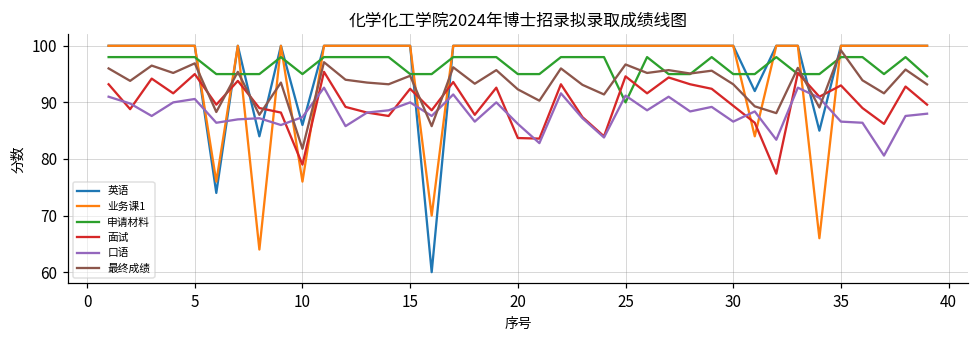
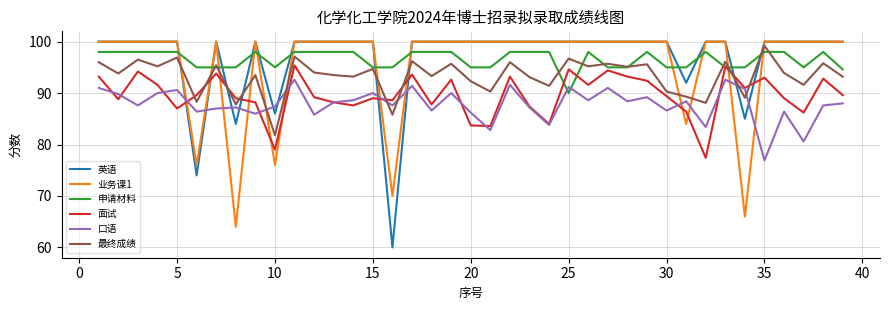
面试, 5: 95 -> 87
面试, 15: 92 -> 89
最终成绩, 30: 93 -> 90
口语, 35: 87 -> 77
